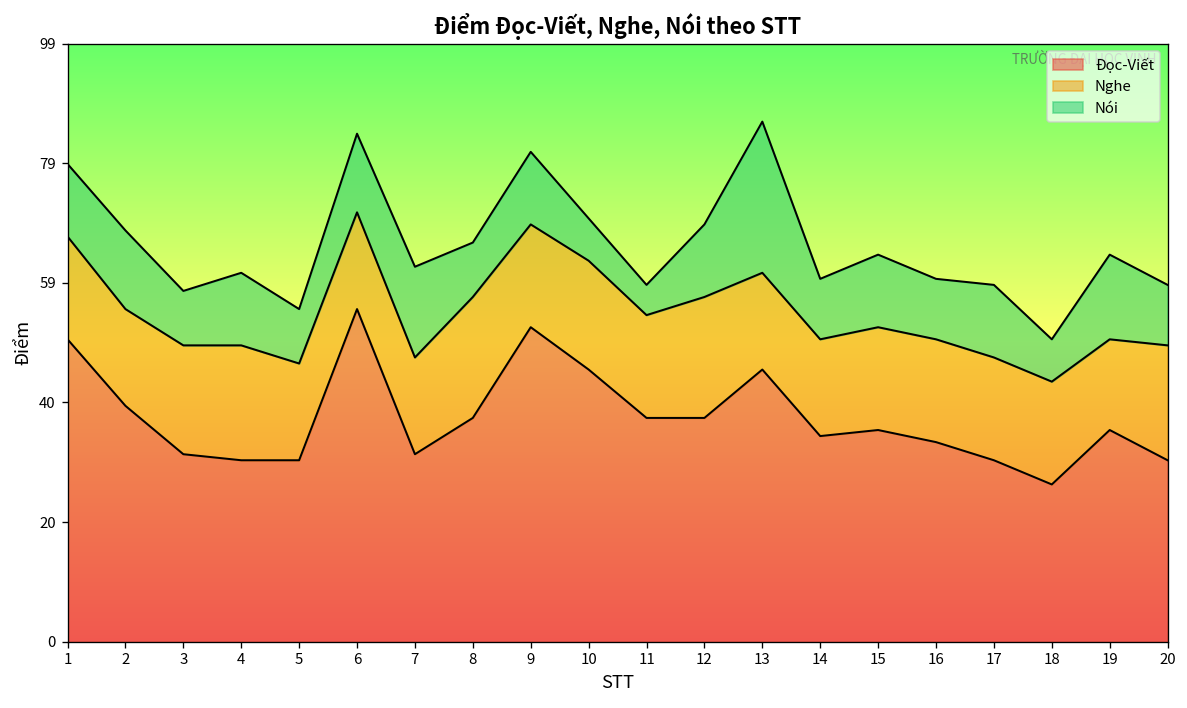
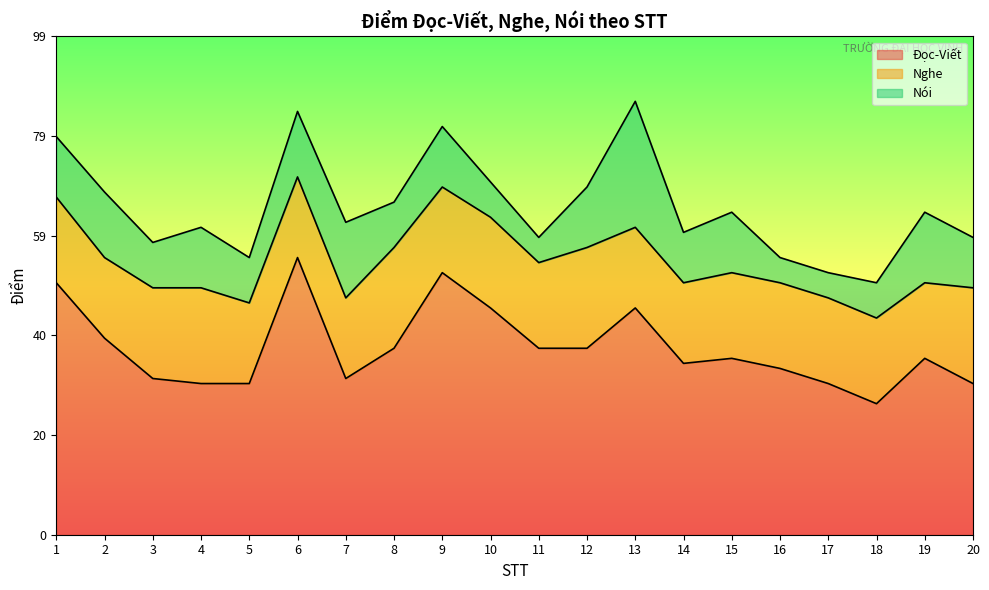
Nói, 16: 10 -> 5
Nói, 17: 12 -> 5
